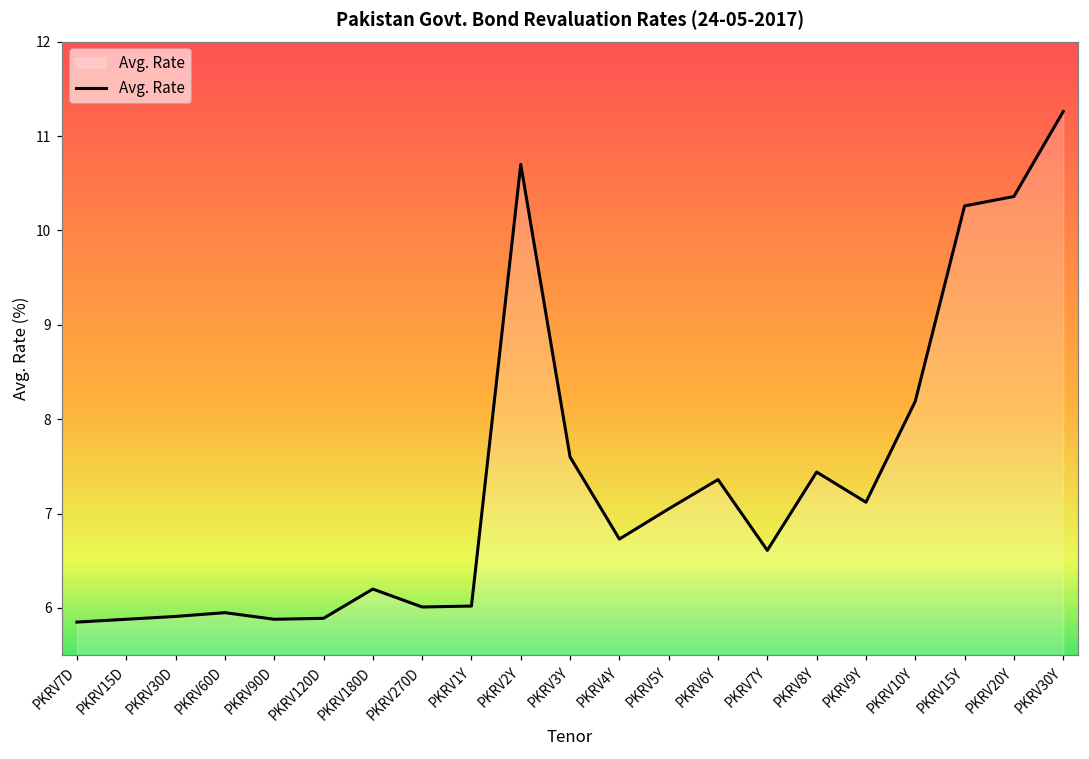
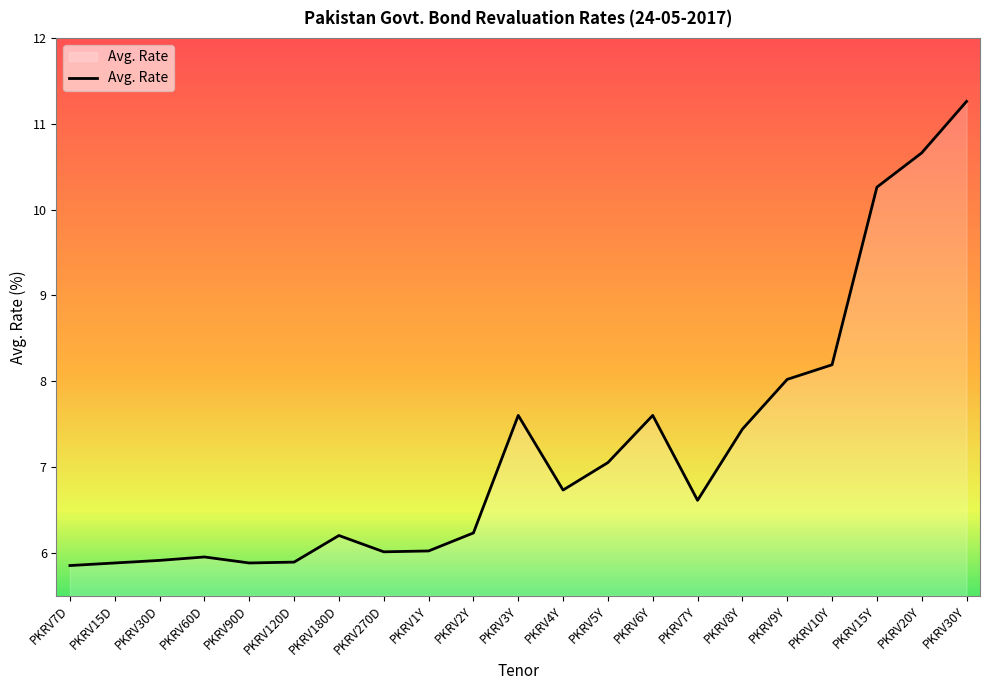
PKRV2Y: 10.7 -> 6.2
PKRV6Y: 7.4 -> 7.6
PKRV9Y: 7.1 -> 8.0
PKRV20Y: 10.4 -> 10.7
